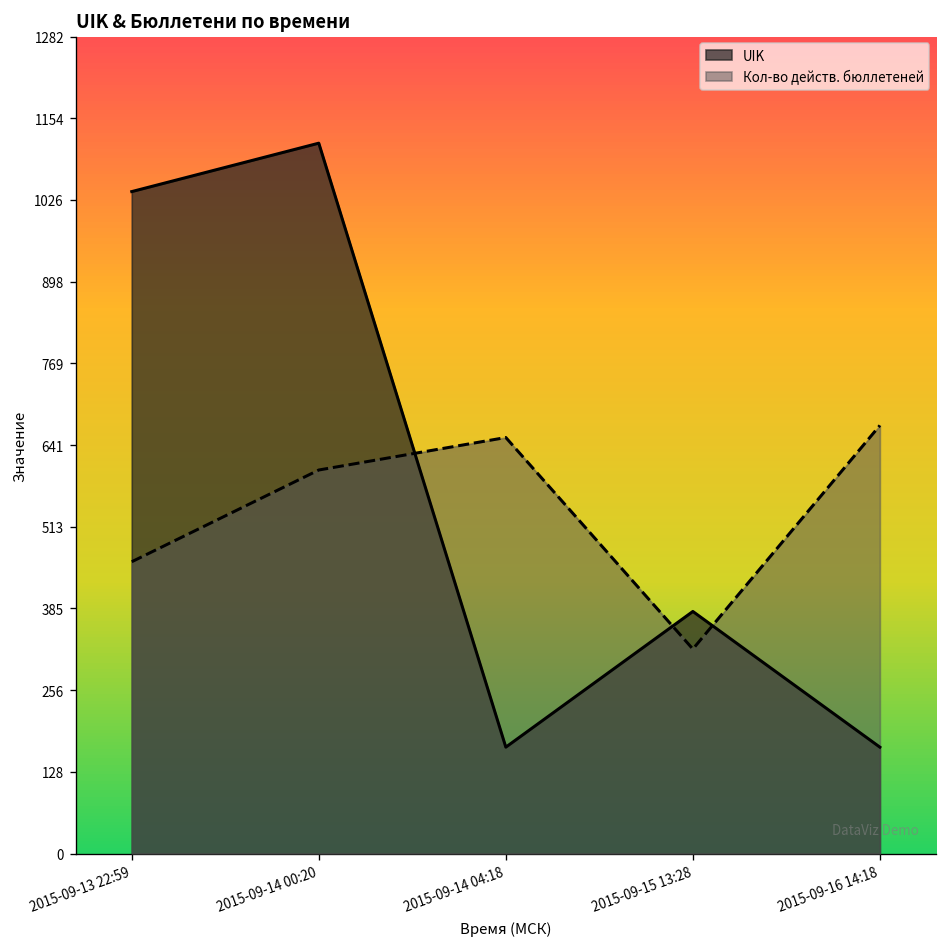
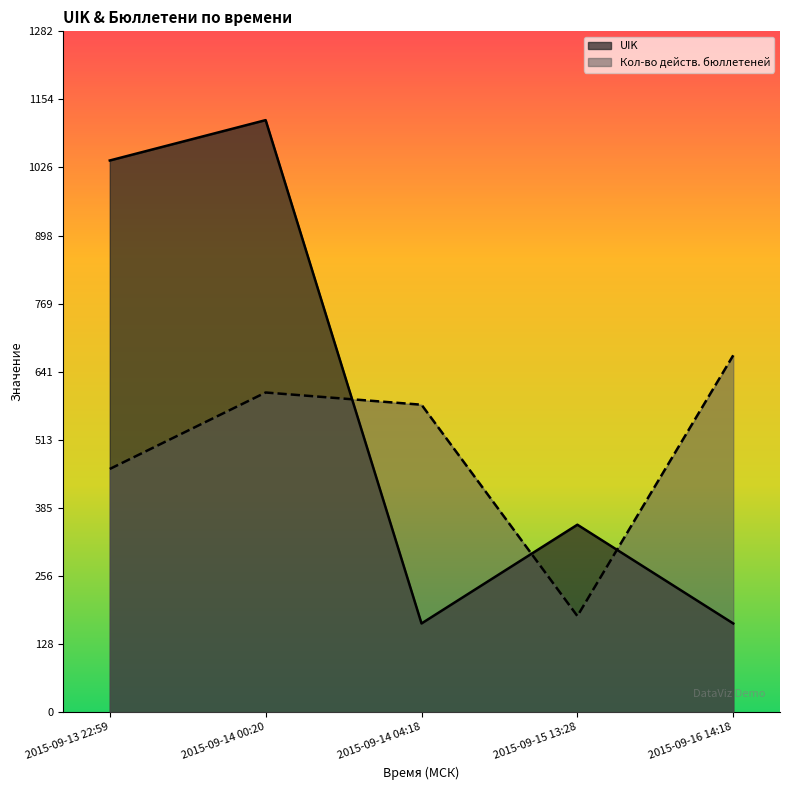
Кол-во действ. бюллетеней, 2015-09-14 04:18: 650 -> 580
UIK, 2015-09-15 13:28: 380 -> 350
Кол-во действ. бюллетеней, 2015-09-15 13:28: 320 -> 180
